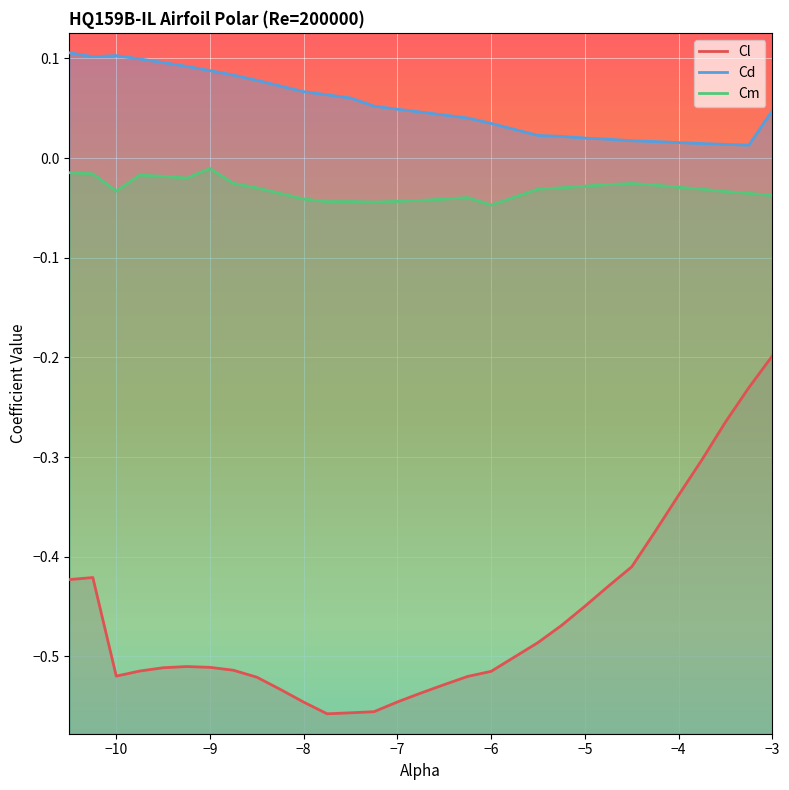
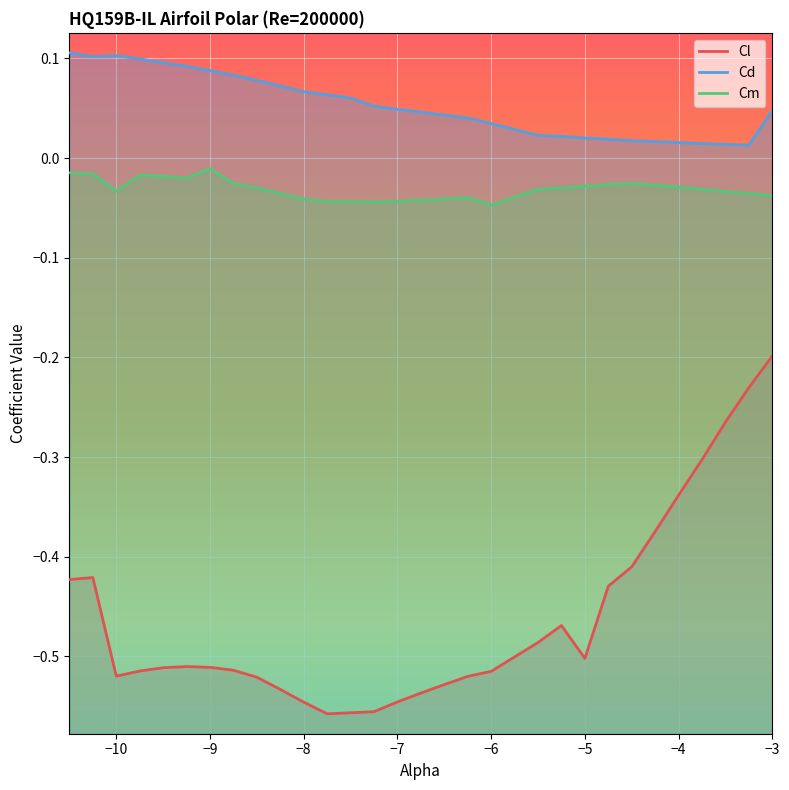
Cl, −5: -0.45 -> -0.50
